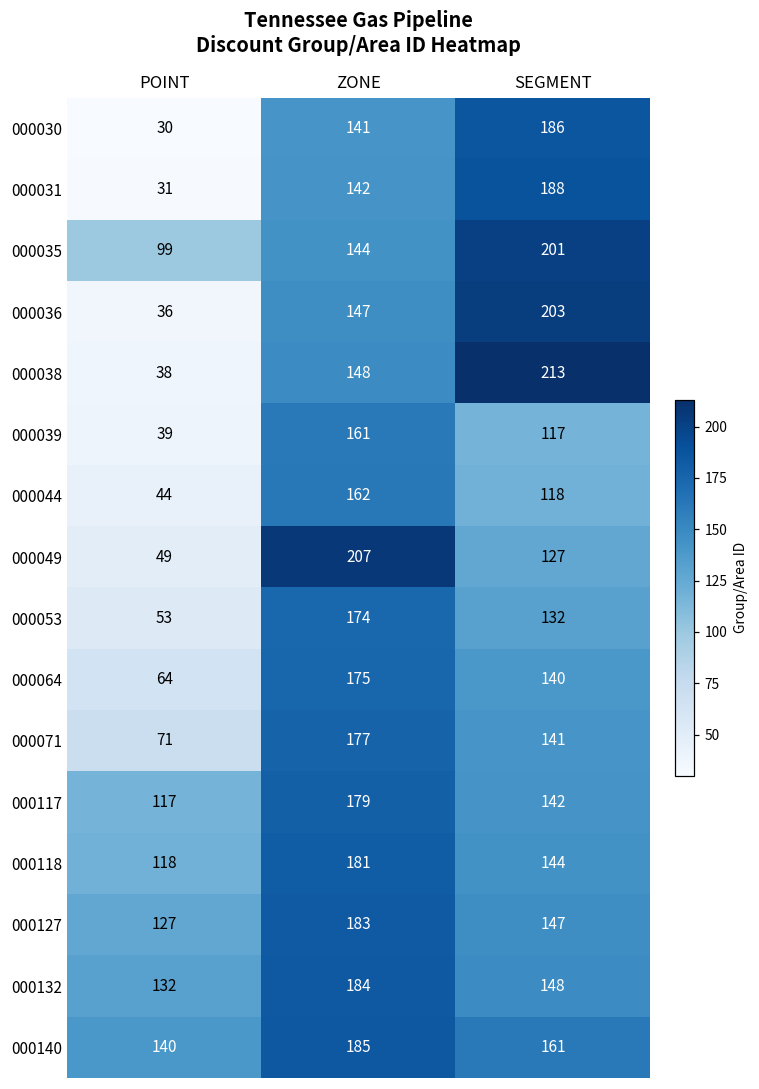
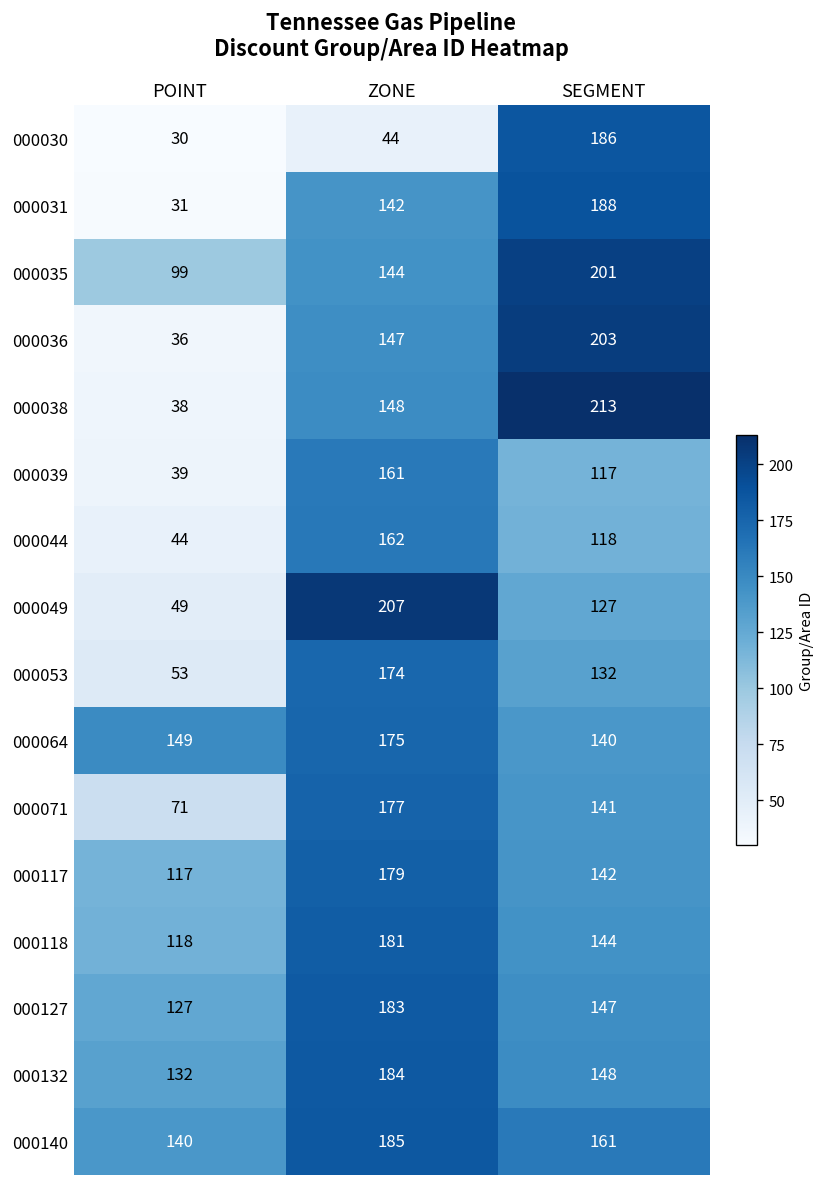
000030, ZONE: 141 -> 44
000064, POINT: 64 -> 149
